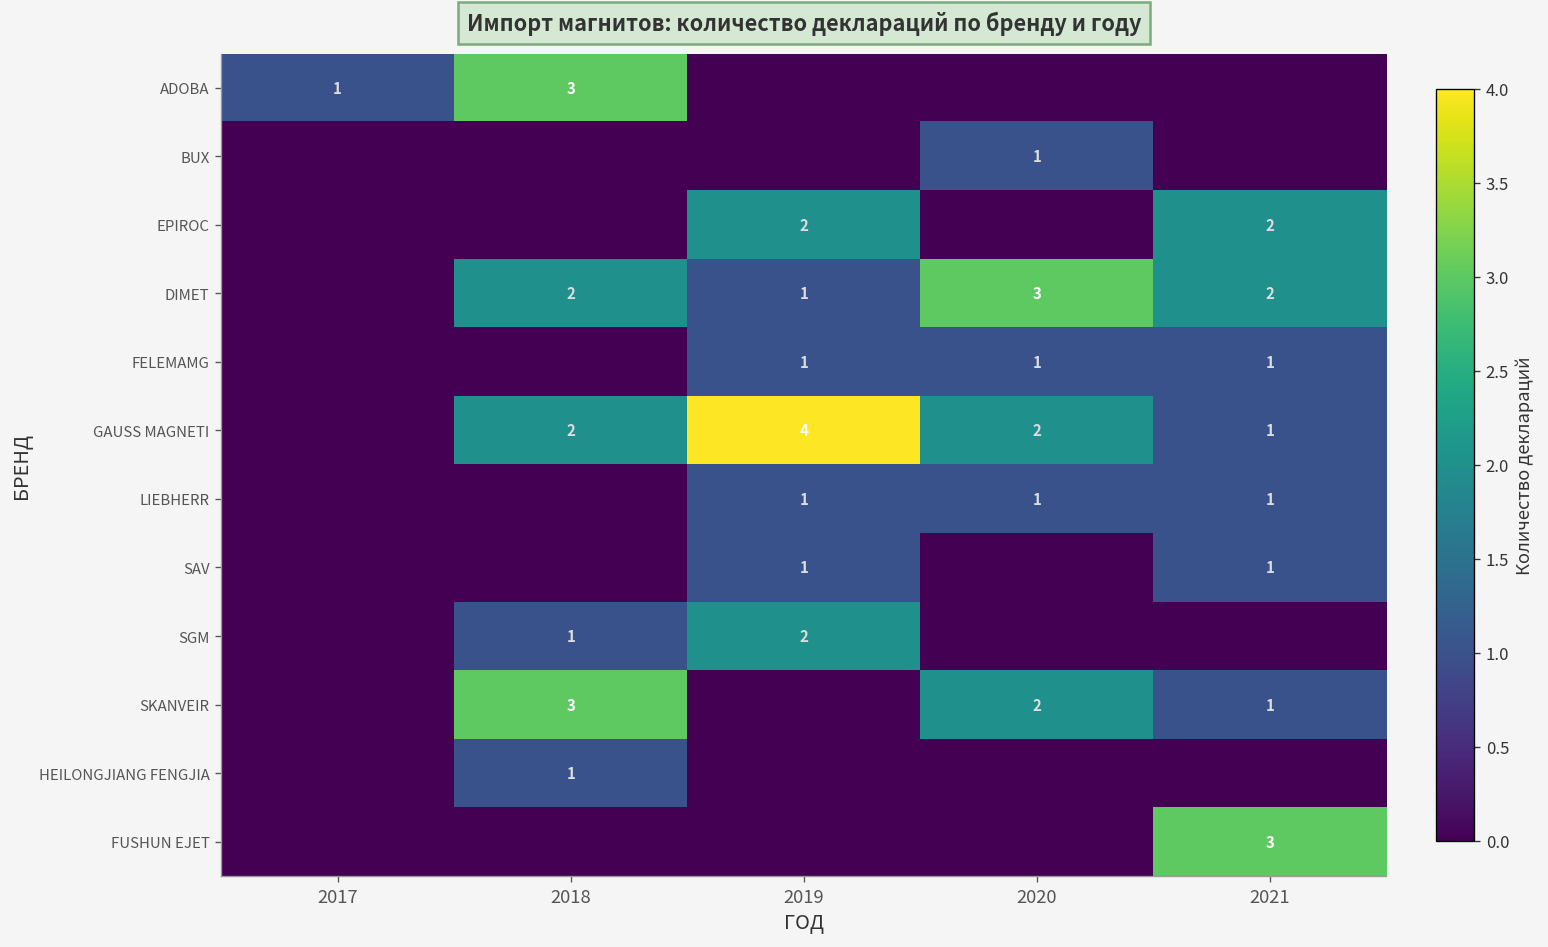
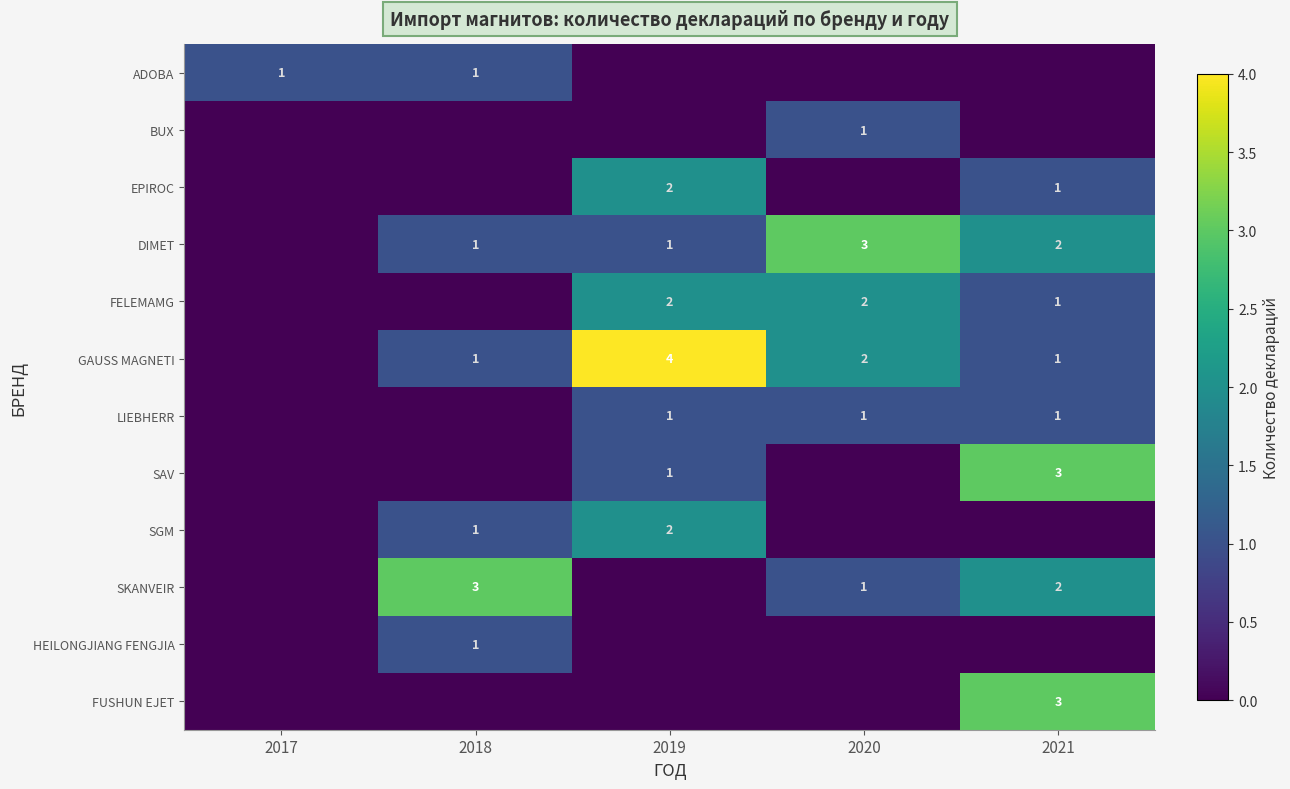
ADOBA, 2018: 3 -> 1
EPIROC, 2021: 2 -> 1
DIMET, 2018: 2 -> 1
FELEMAMG, 2019: 1 -> 2
FELEMAMG, 2020: 1 -> 2
GAUSS MAGNETI, 2018: 2 -> 1
SAV, 2021: 1 -> 3
SKANVEIR, 2020: 2 -> 1
SKANVEIR, 2021: 1 -> 2
